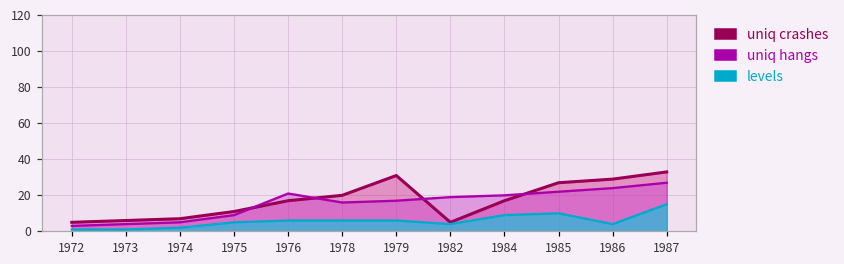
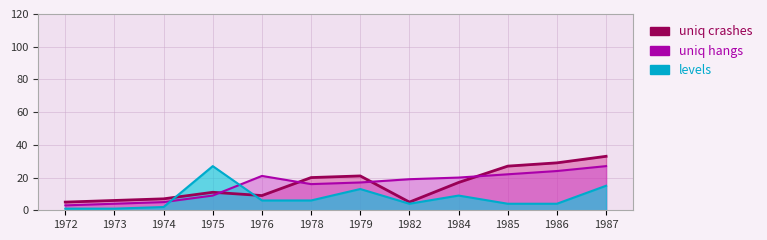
levels, 1975: 5 -> 27
uniq crashes, 1976: 17 -> 9
uniq crashes, 1979: 31 -> 21
levels, 1979: 6 -> 13
levels, 1985: 10 -> 4
